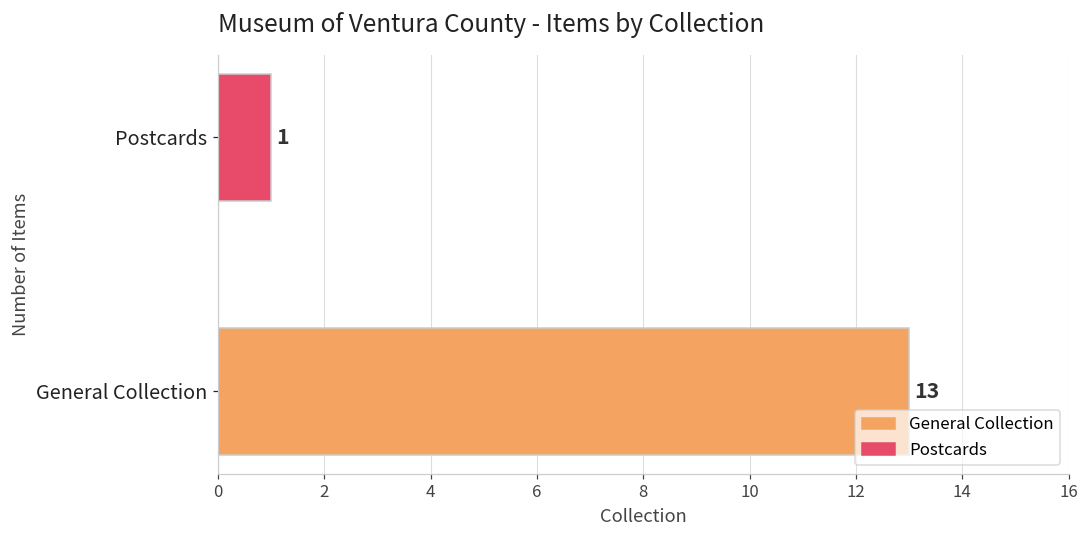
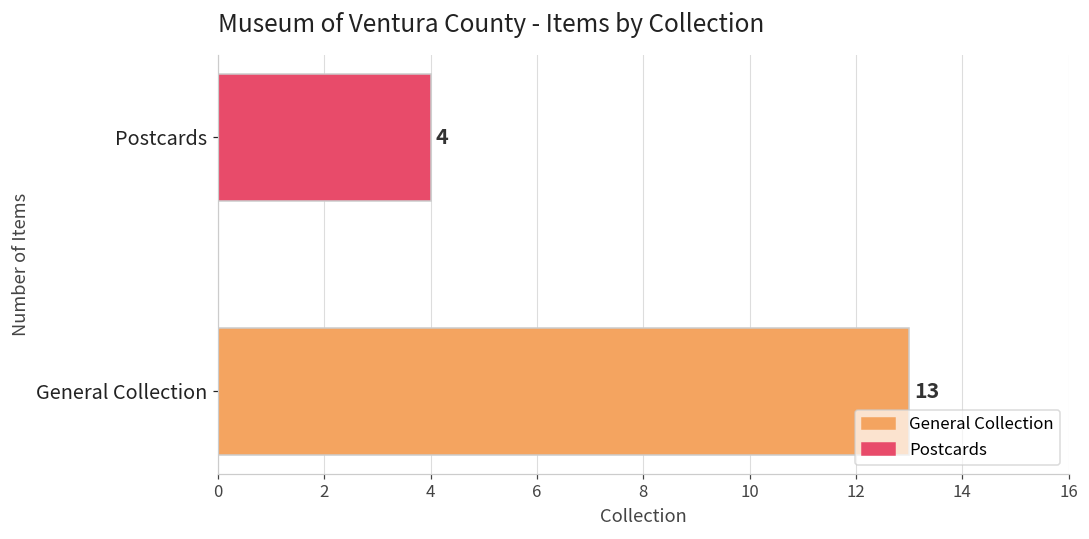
Postcards: 1 -> 4
